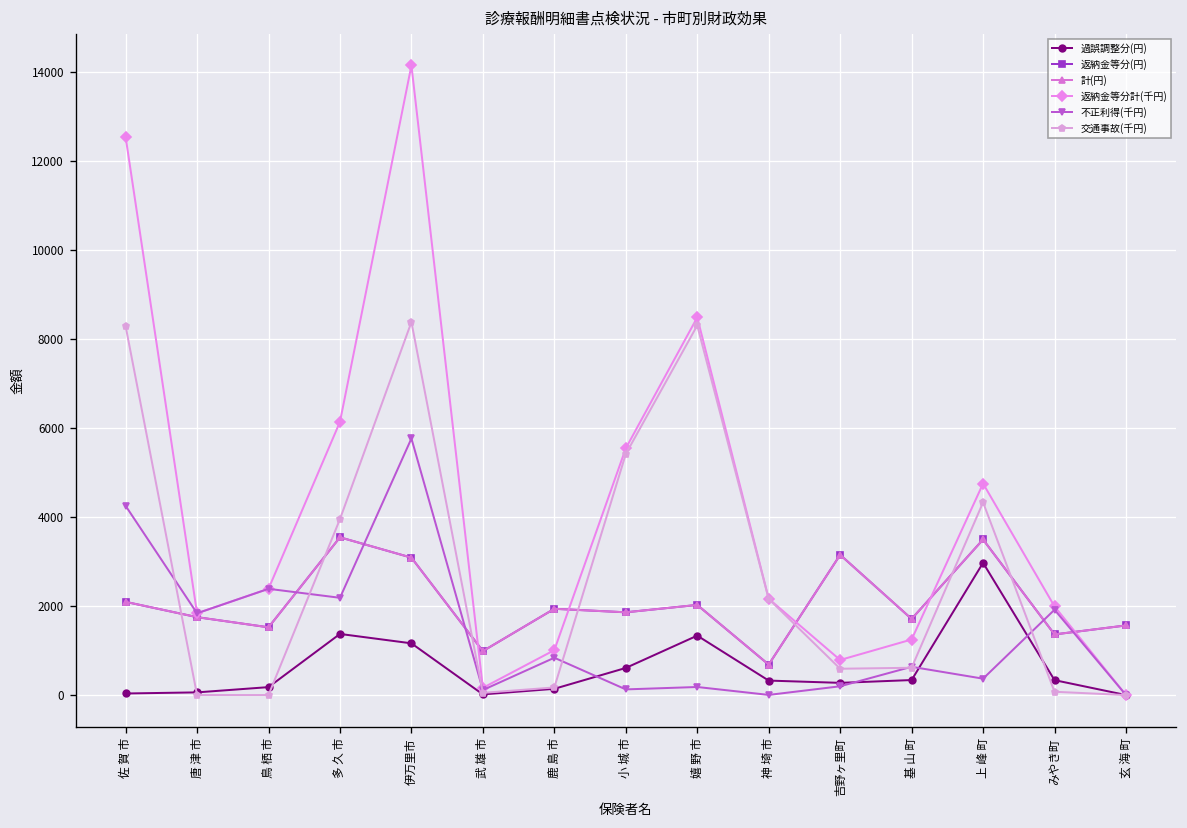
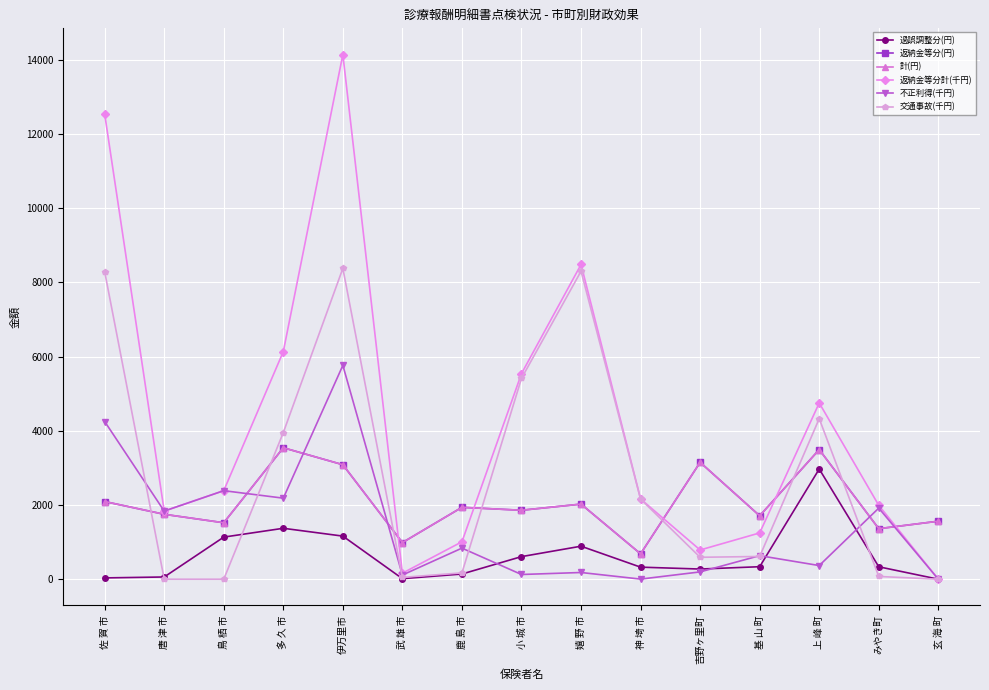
過誤調整分(円), 鳥 栖 市: 200 -> 1100
過誤調整分(円), 嬉 野 市: 1300 -> 900
